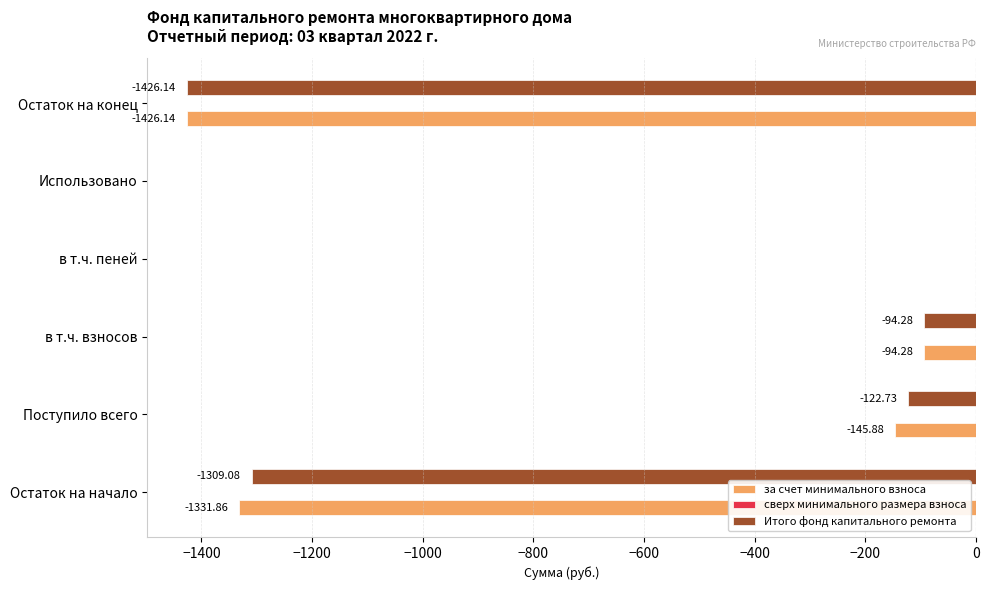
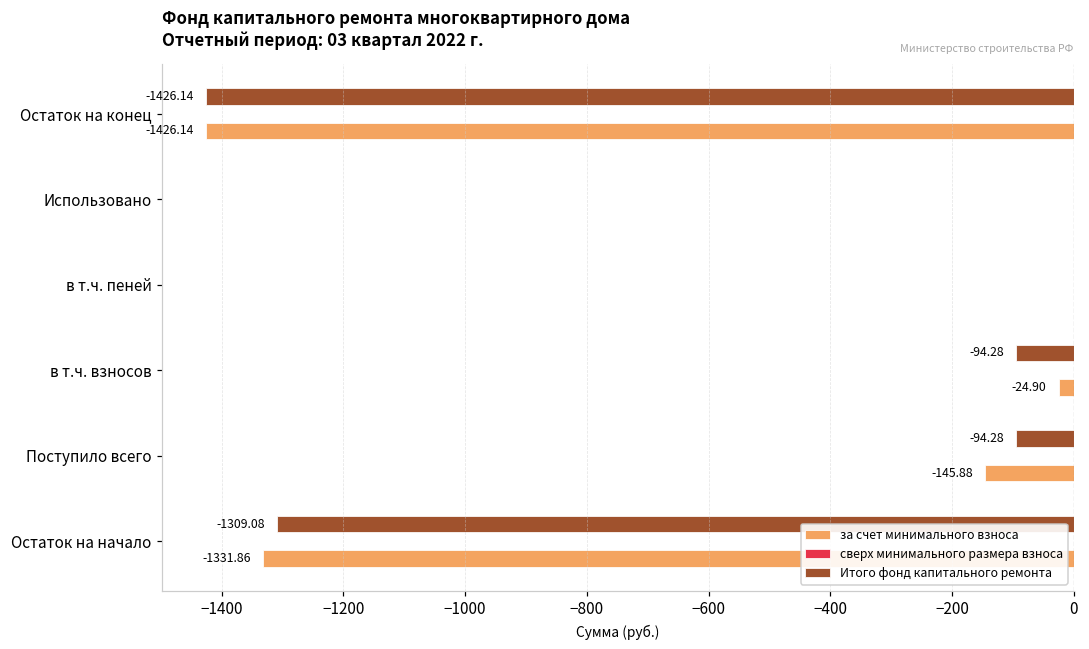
за счет минимального взноса, в т.ч. взносов: -94.28 -> -24.90
Итого фонд капитального ремонта, Поступило всего: -122.73 -> -94.28
